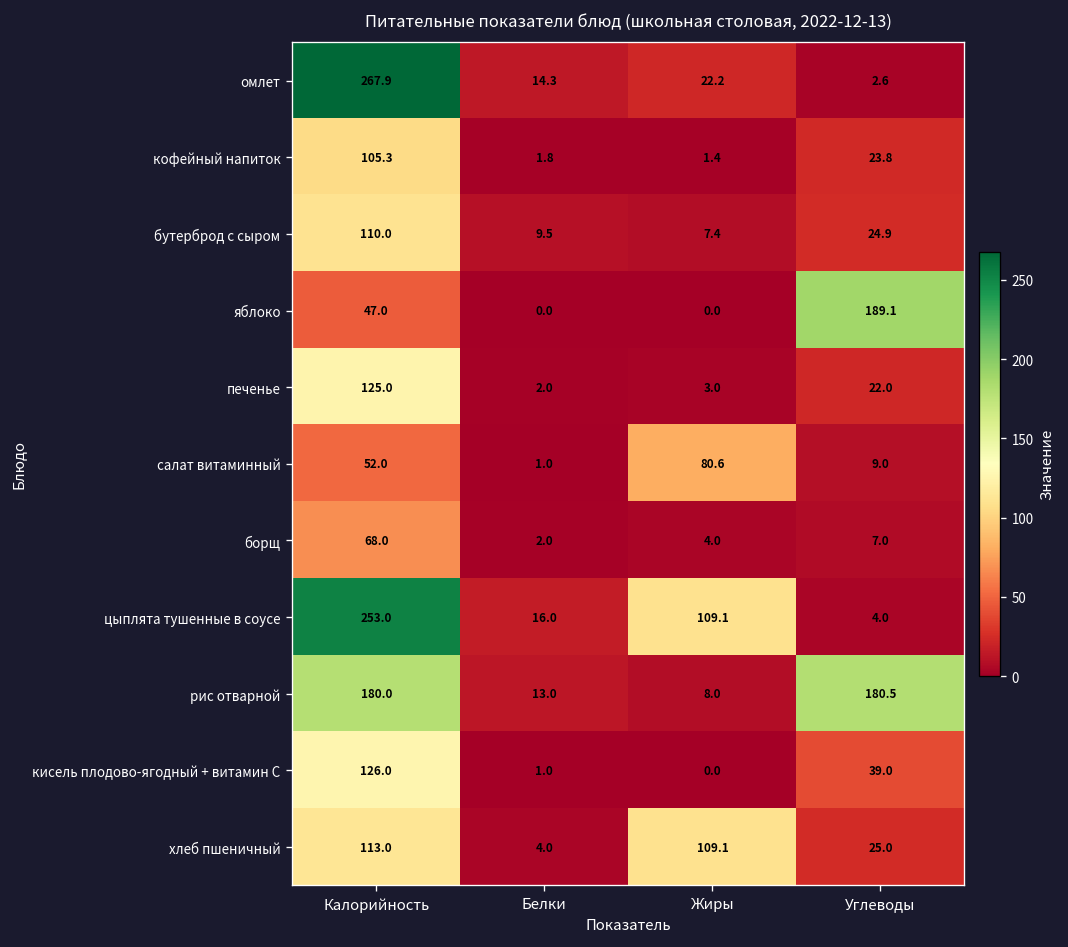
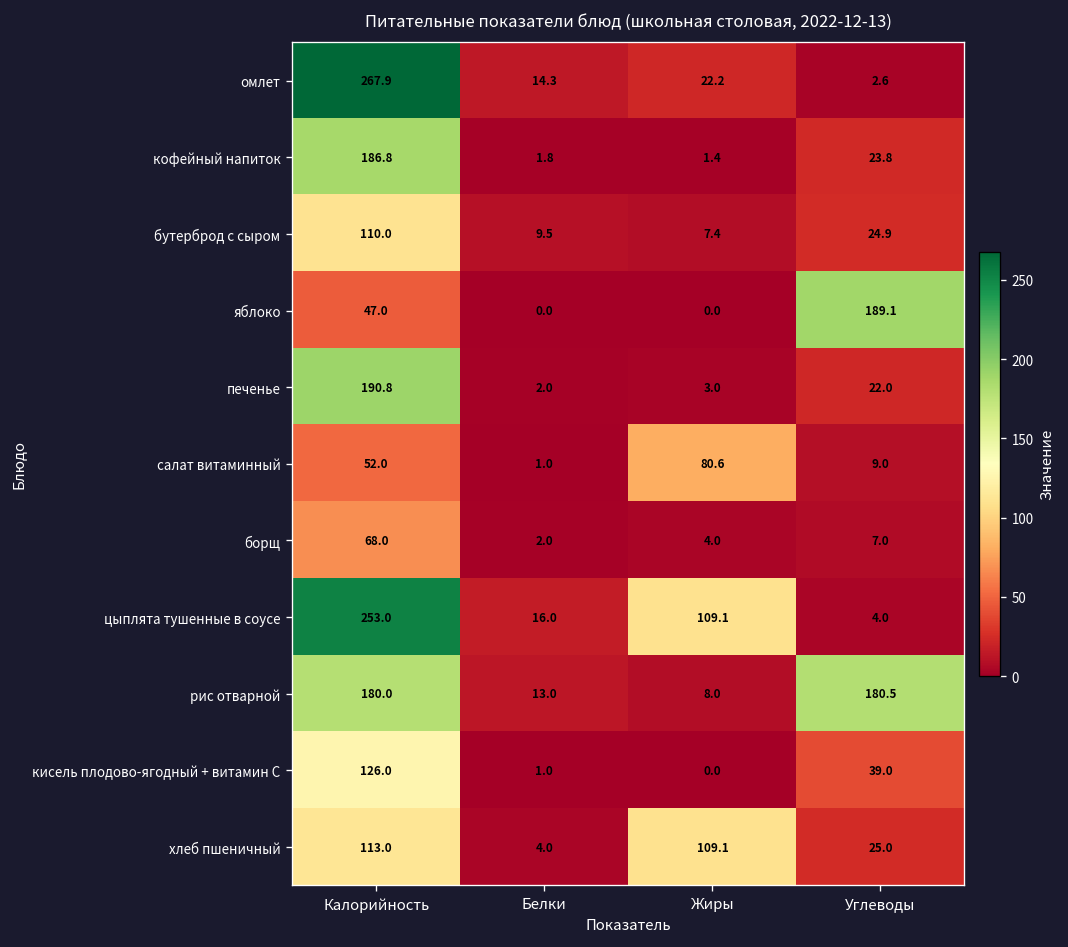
кофейный напиток, Калорийность: 105.3 -> 186.8
печенье, Калорийность: 125.0 -> 190.8
